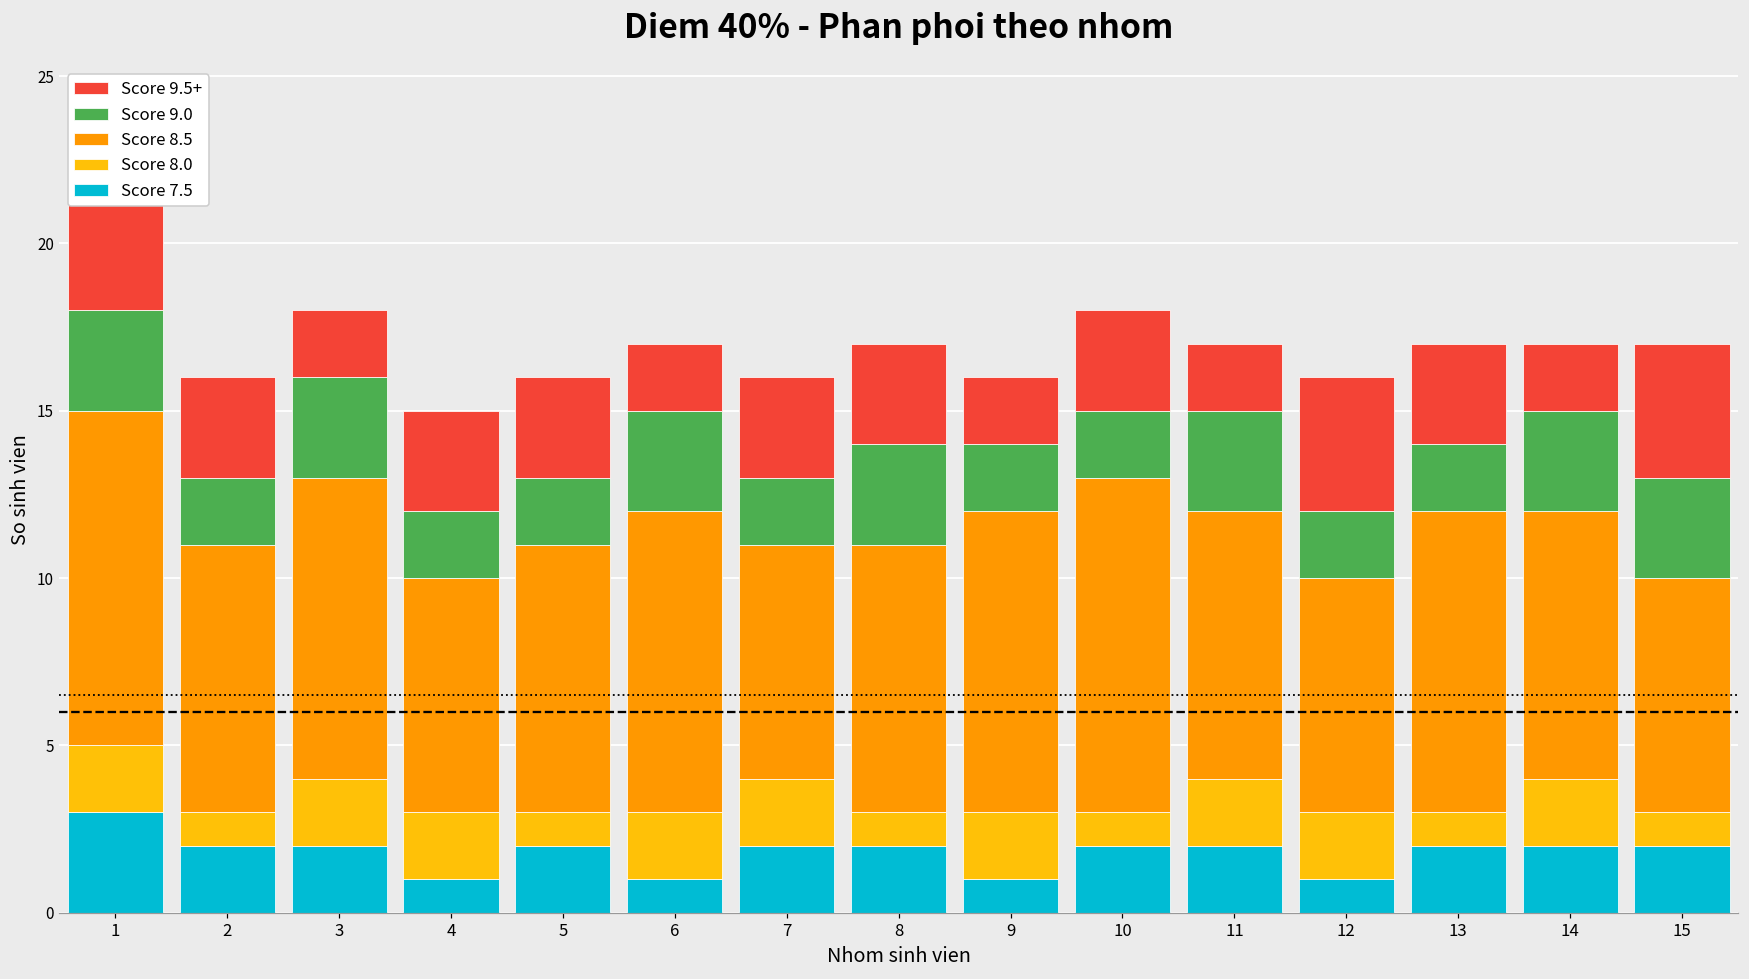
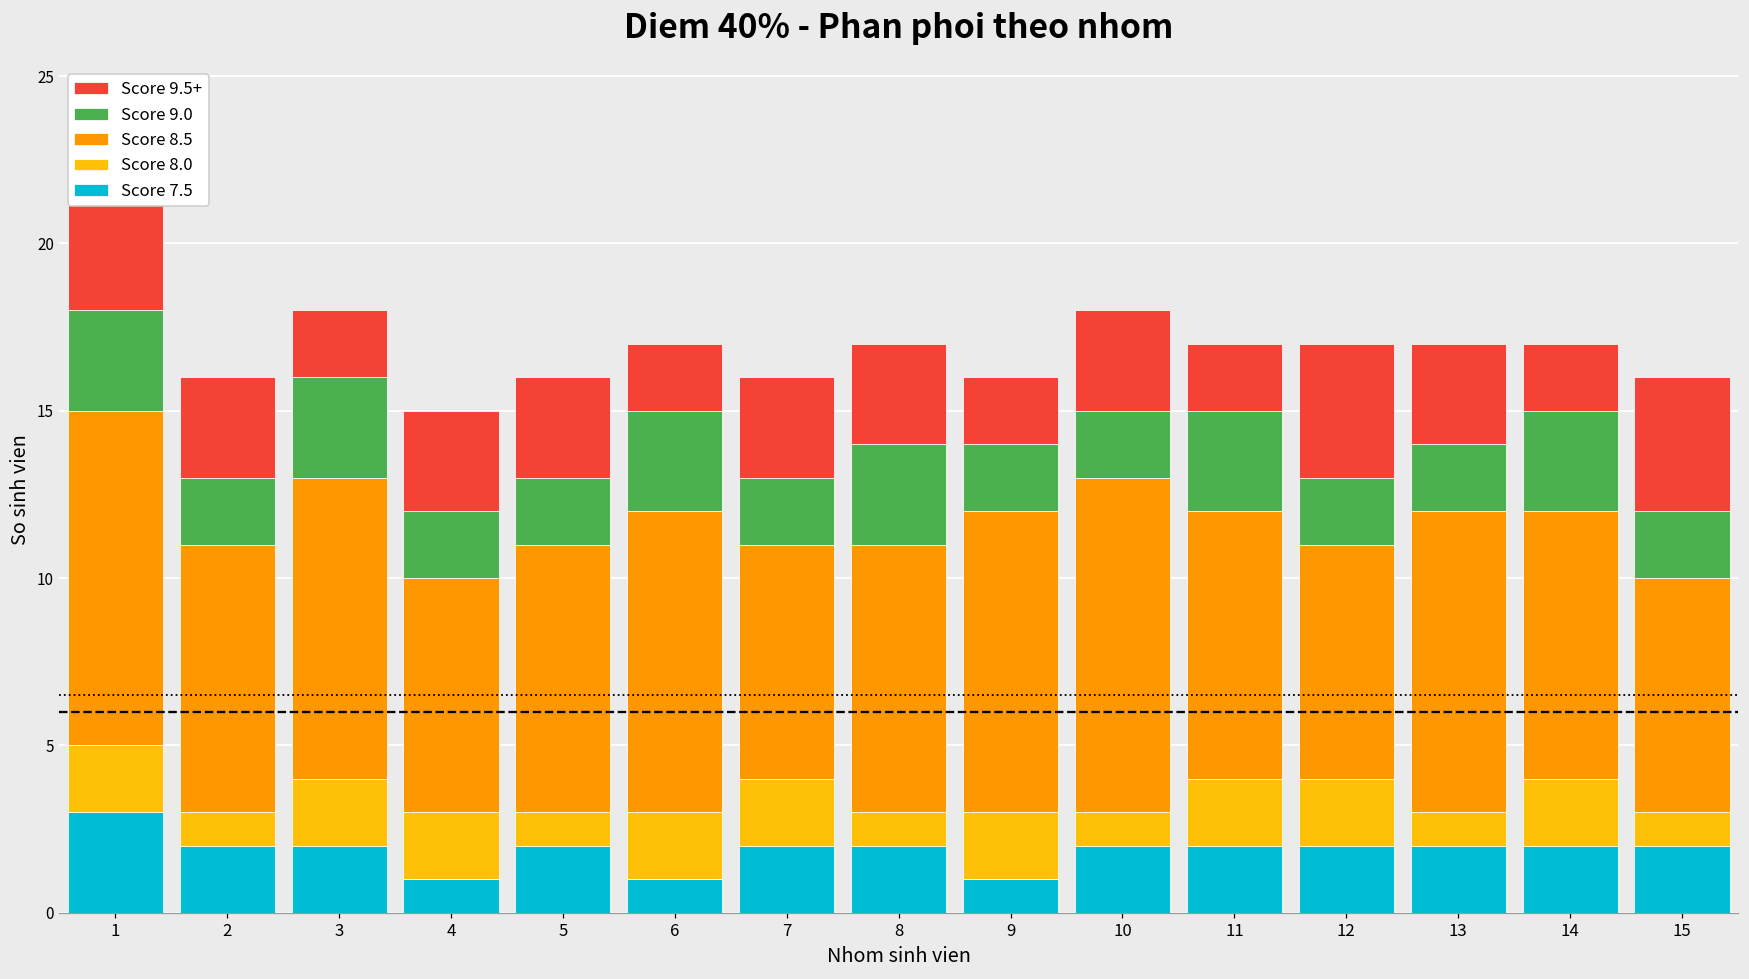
Score 7.5, 12: 1 -> 2
Score 9.0, 15: 3 -> 2
